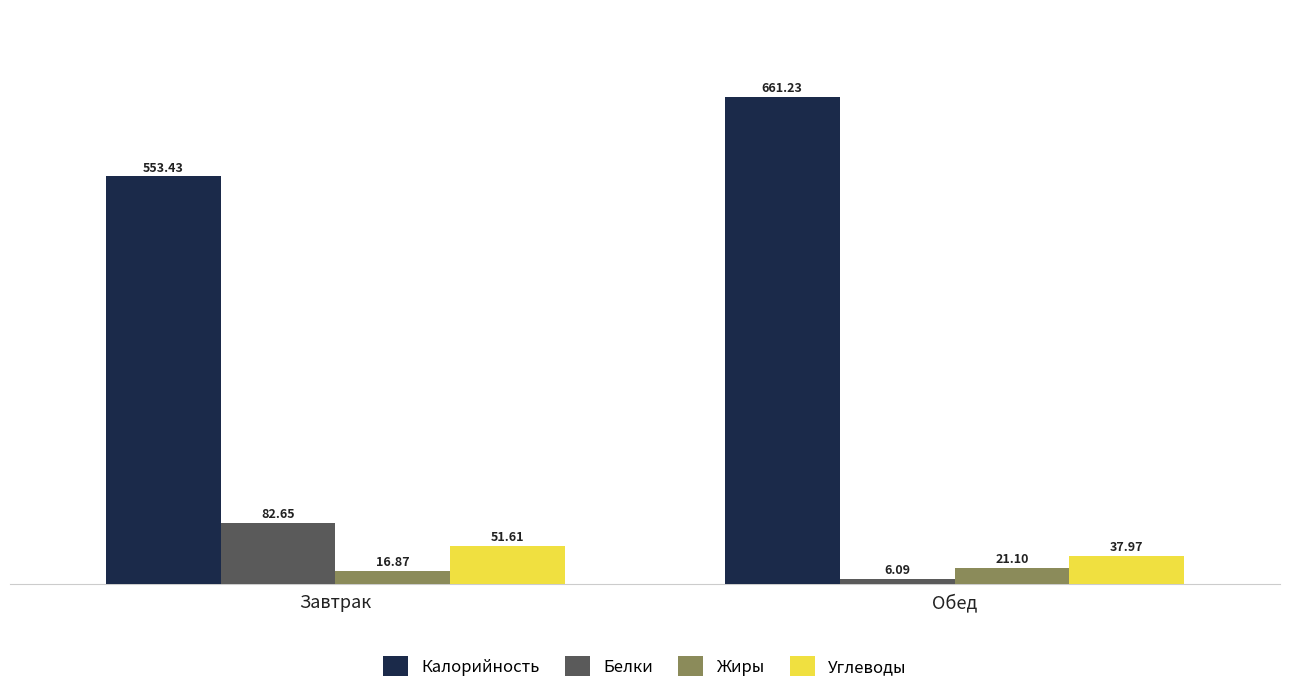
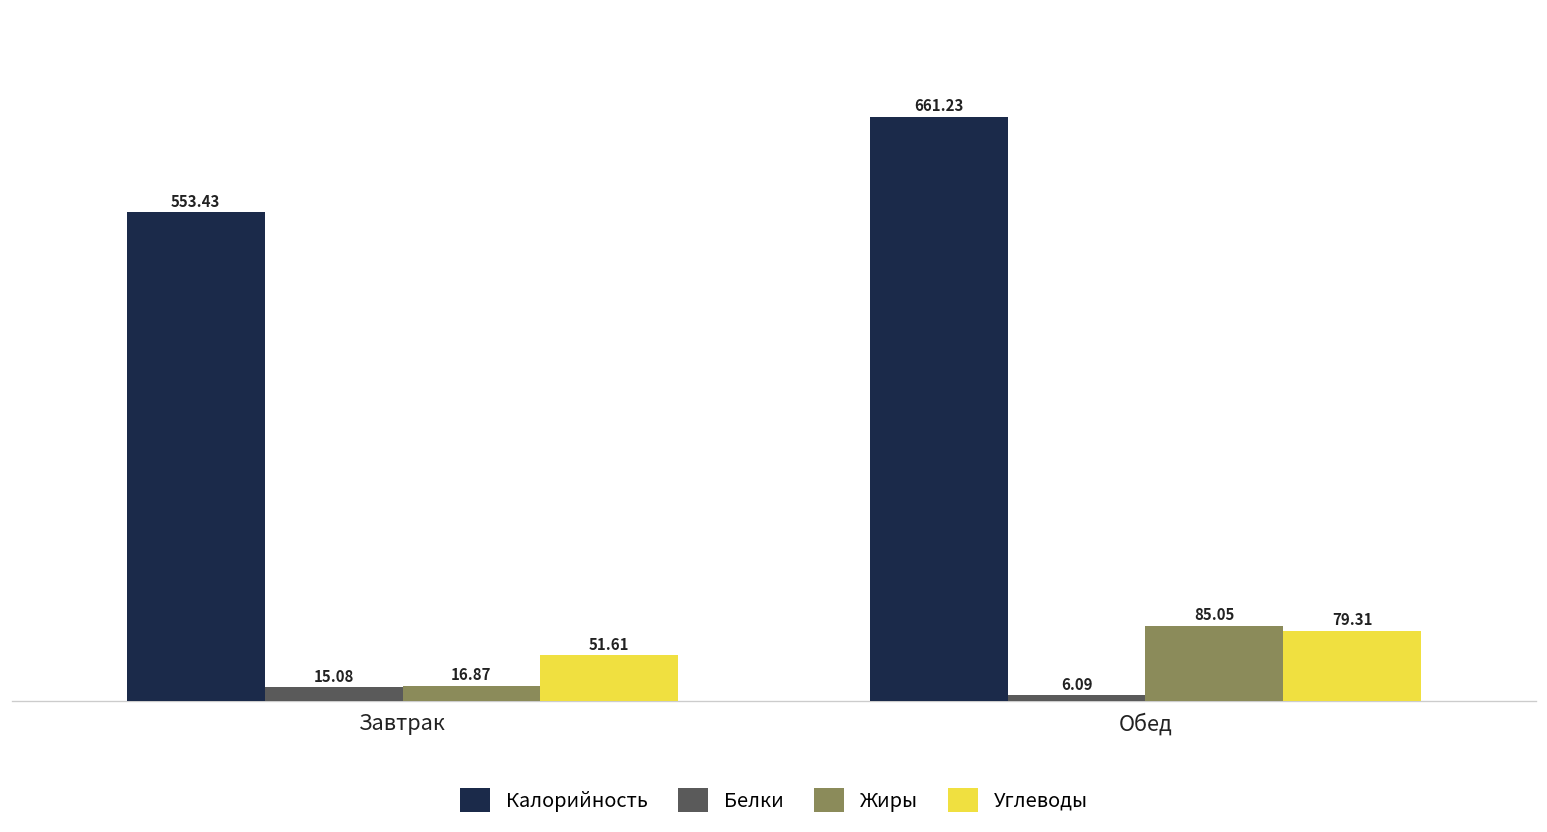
Белки, Завтрак: 82.65 -> 15.08
Жиры, Обед: 21.10 -> 85.05
Углеводы, Обед: 37.97 -> 79.31
